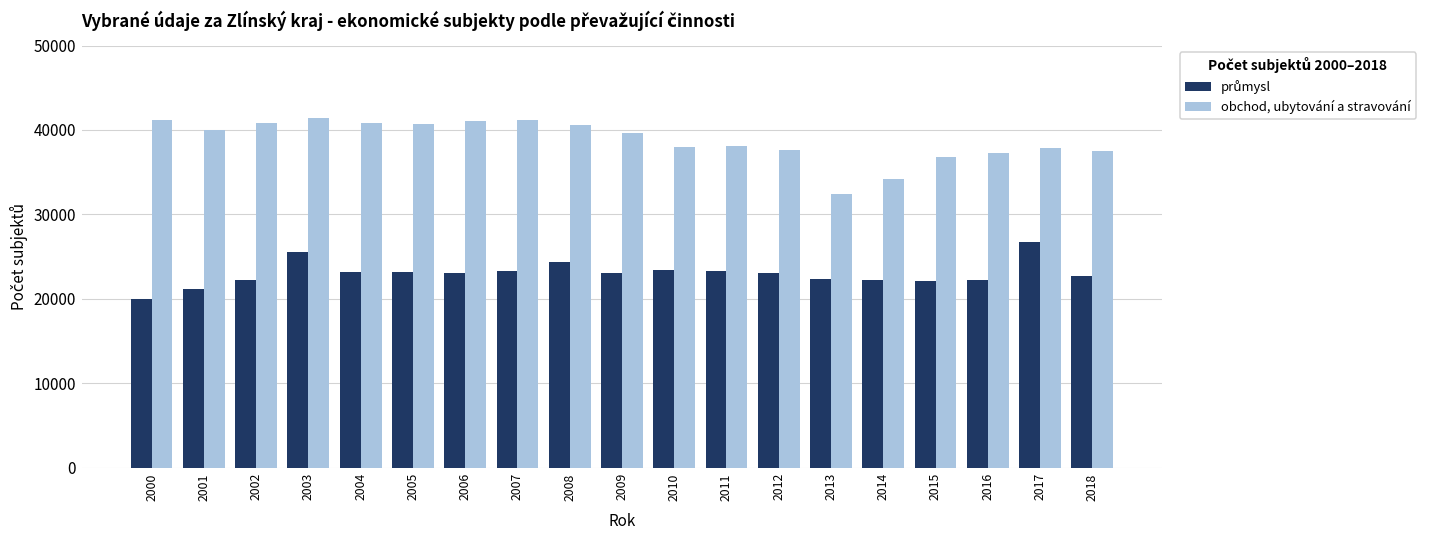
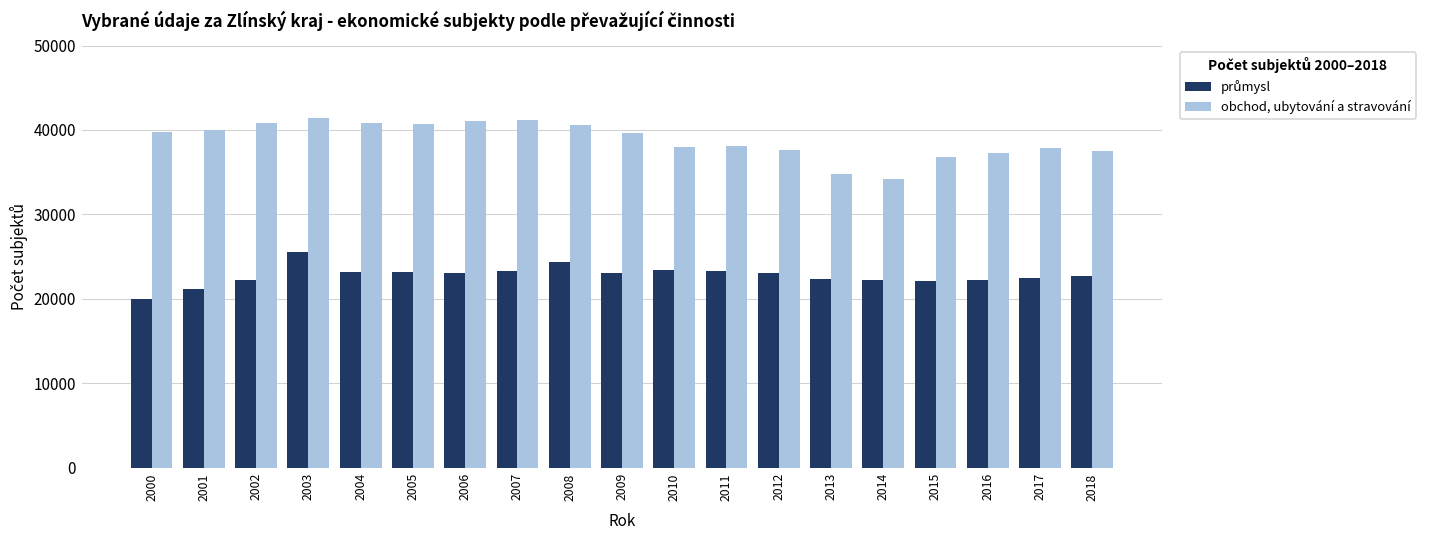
obchod, ubytování a stravování, 2000: 41000 -> 40000
obchod, ubytování a stravování, 2013: 32000 -> 35000
průmysl, 2017: 27000 -> 22000
